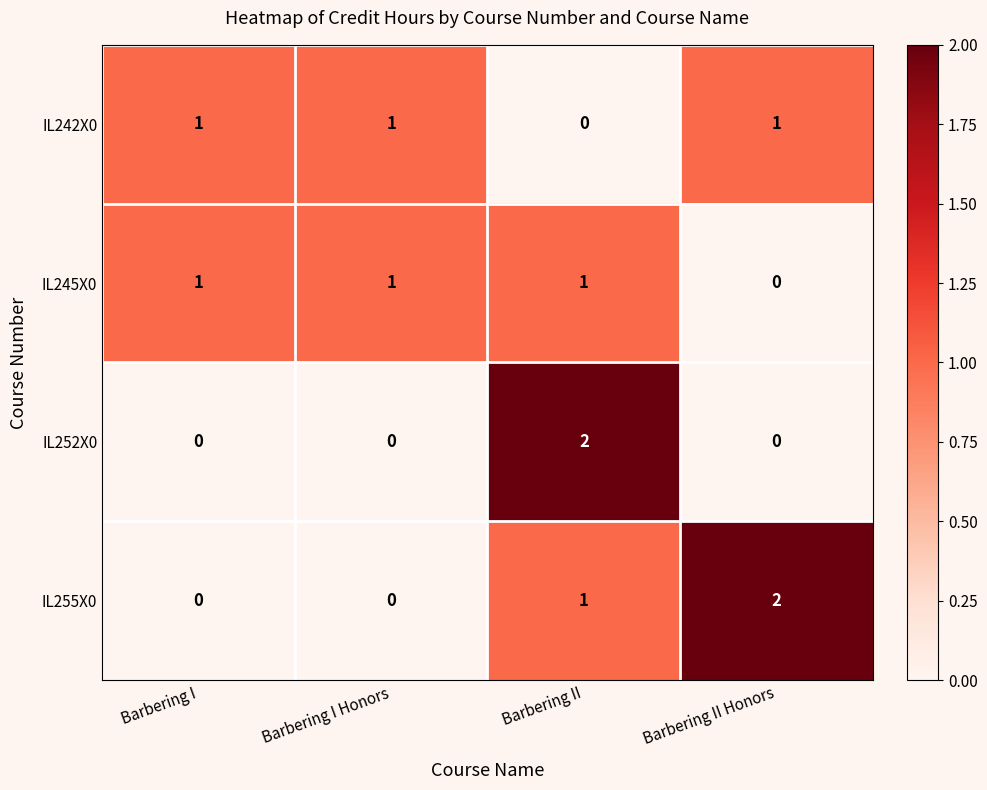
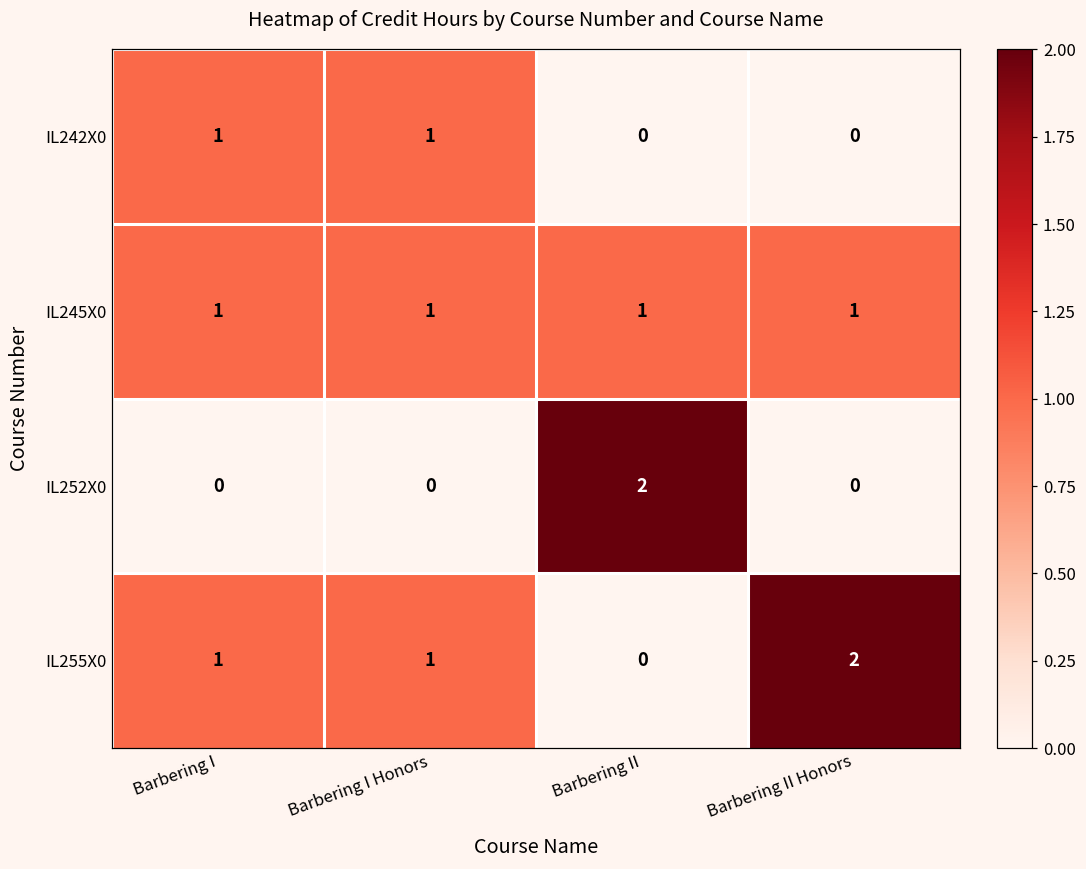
IL242X0, Barbering II Honors: 1 -> 0
IL245X0, Barbering II Honors: 0 -> 1
IL255X0, Barbering I: 0 -> 1
IL255X0, Barbering I Honors: 0 -> 1
IL255X0, Barbering II: 1 -> 0
